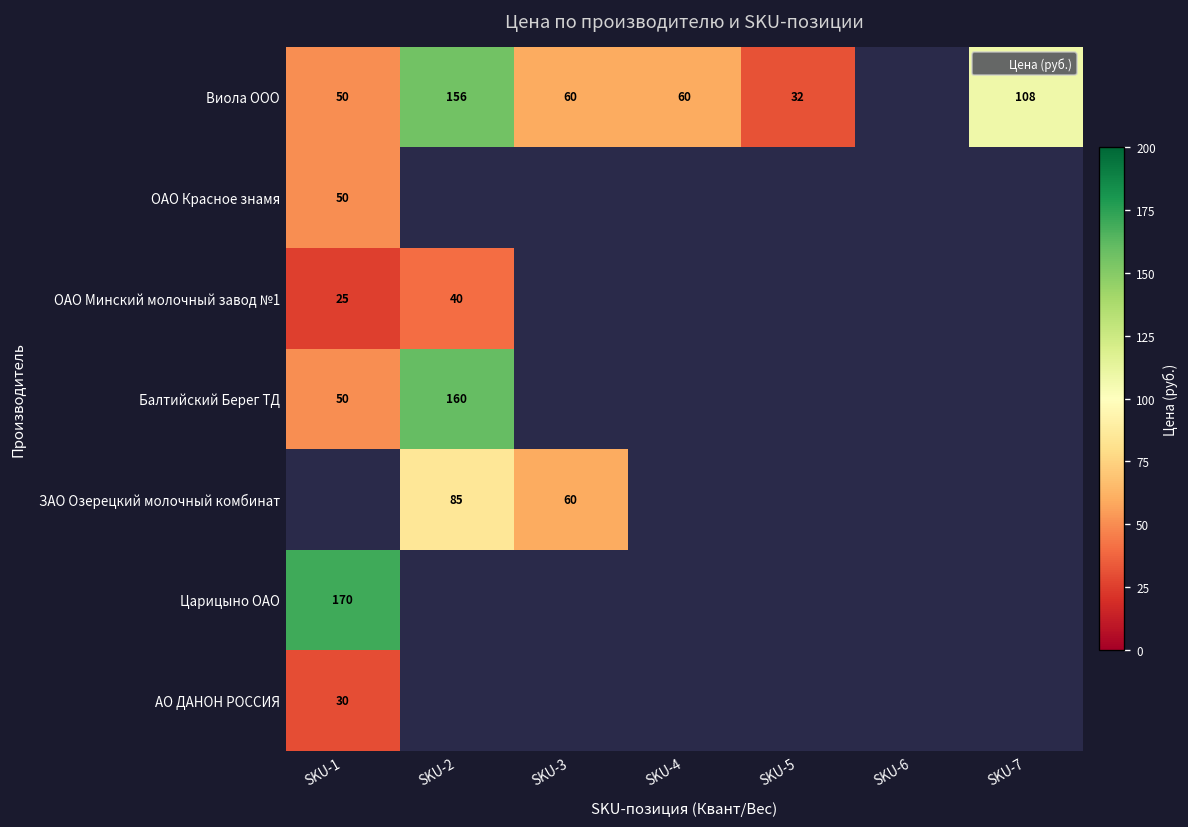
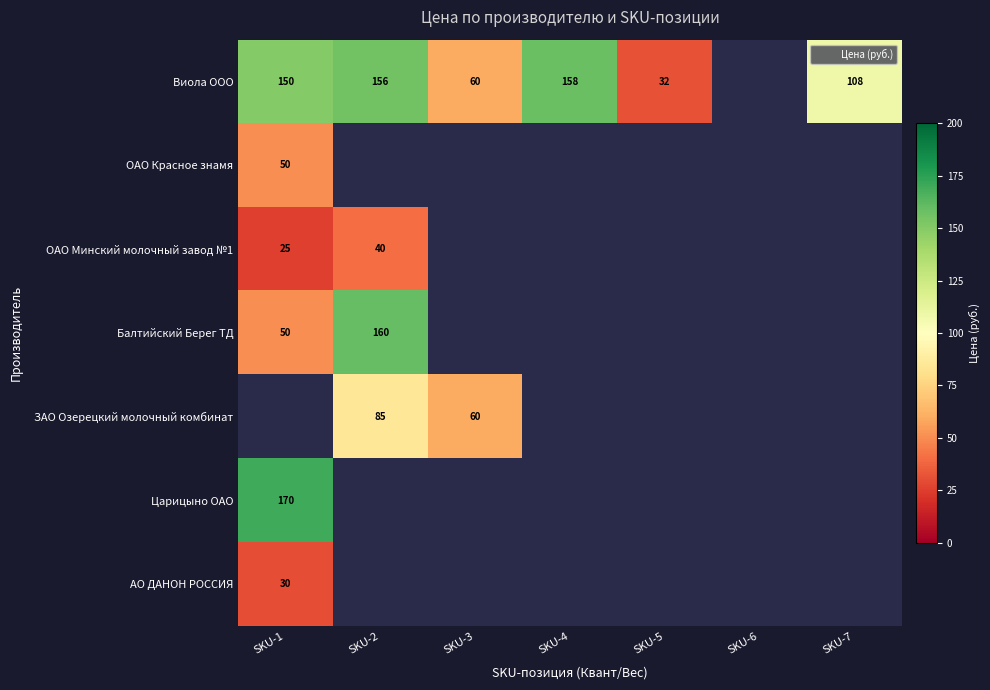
Виола ООО, SKU-1: 50 -> 150
Виола ООО, SKU-4: 60 -> 158
